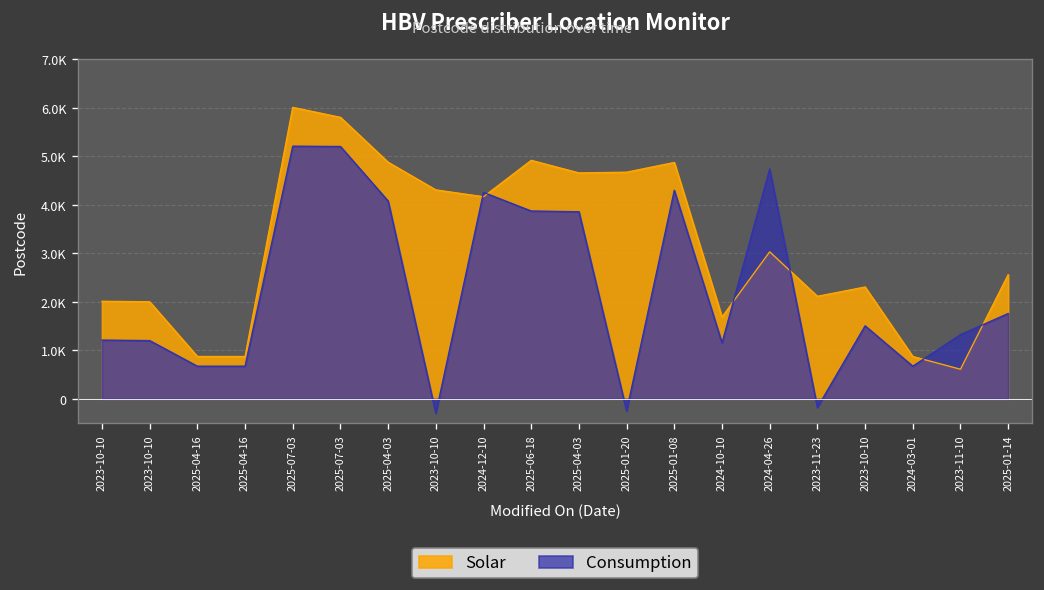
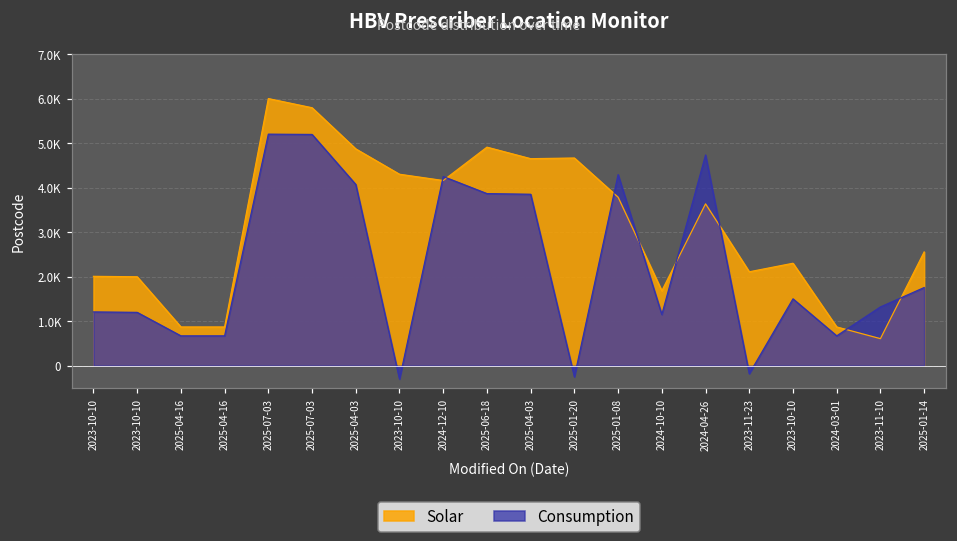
Solar, 2025-01-08: 4900 -> 3800
Solar, 2024-04-26: 3000 -> 3600
